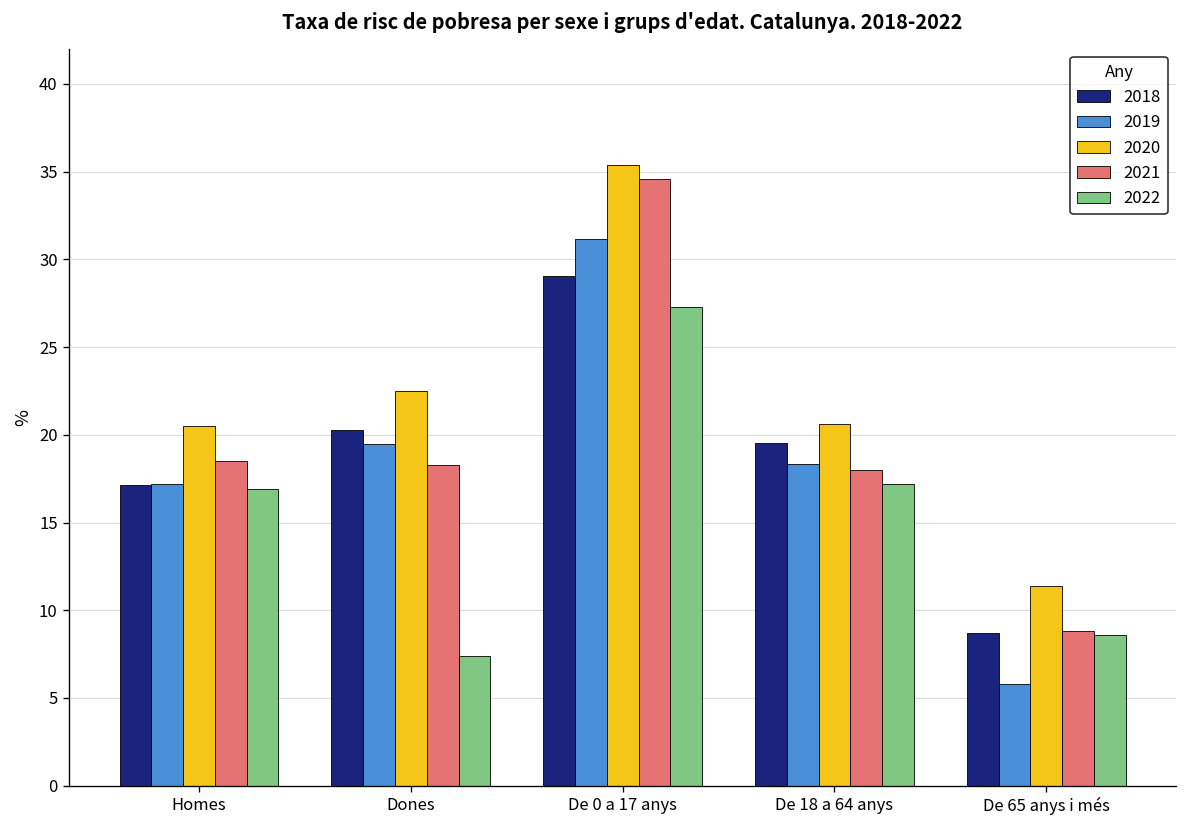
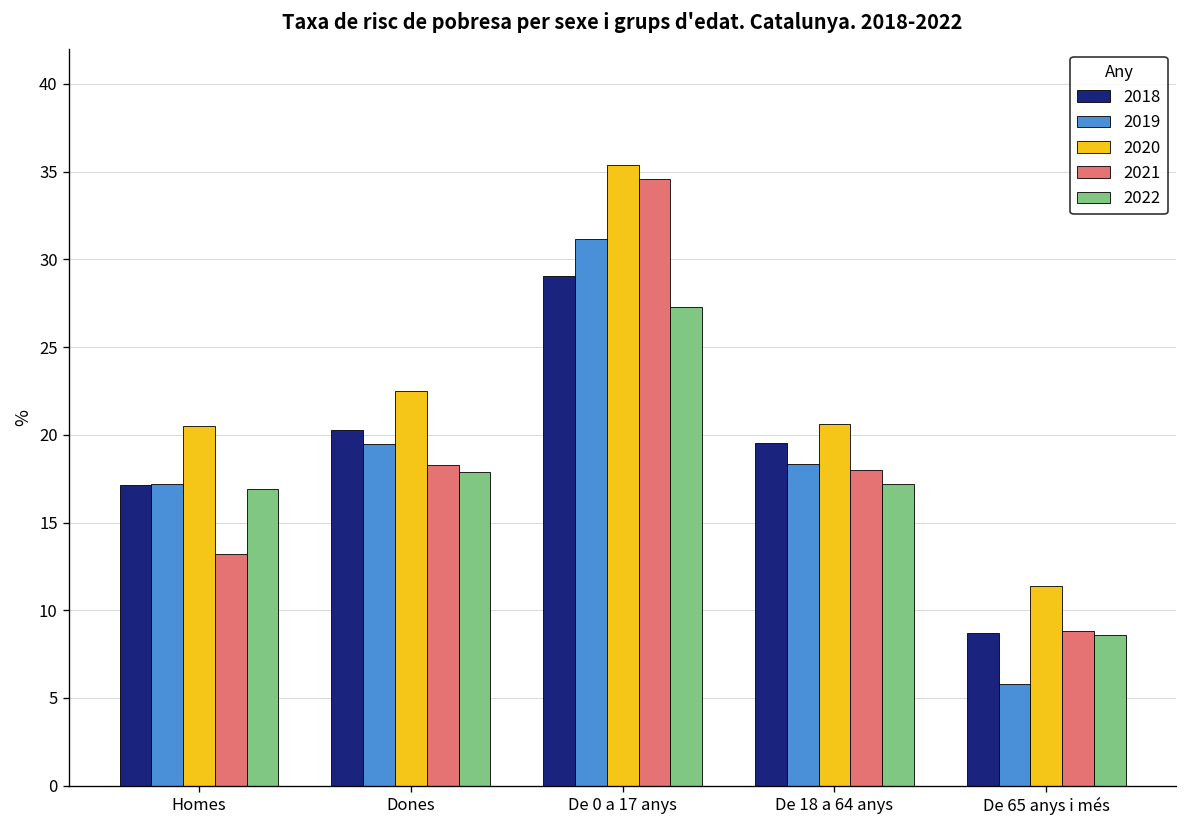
2021, Homes: 18.5 -> 13.2
2022, Dones: 7.4 -> 17.9
